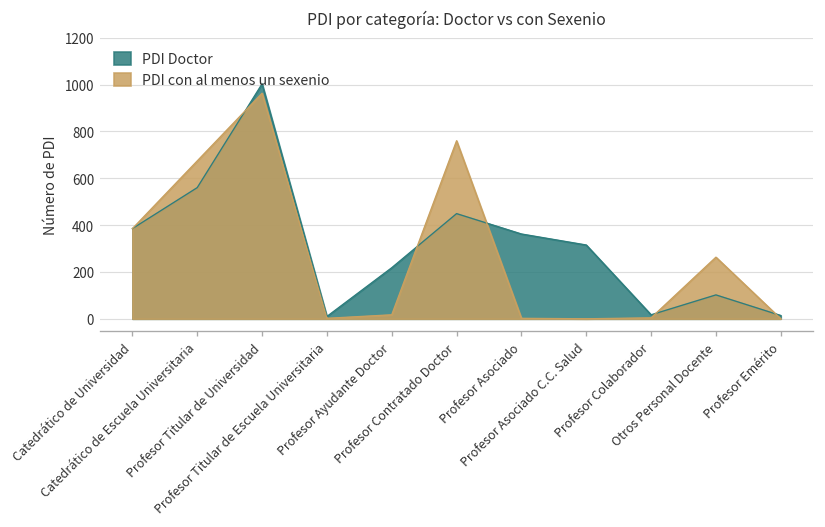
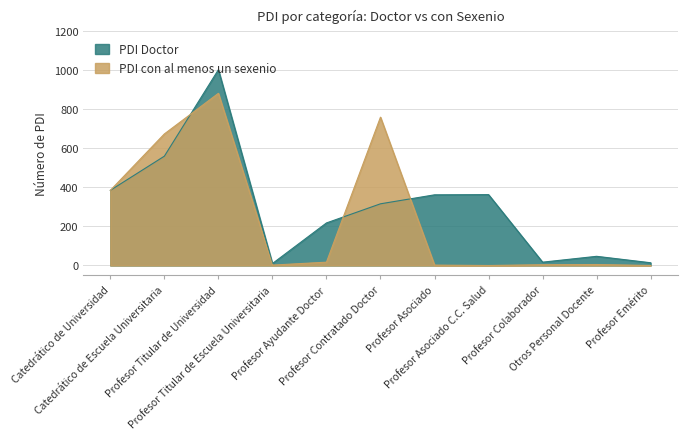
PDI con al menos un sexenio, Profesor Titular de Universidad: 960 -> 880
PDI Doctor, Profesor Contratado Doctor: 450 -> 320
PDI Doctor, Profesor Asociado C.C. Salud: 320 -> 360
PDI Doctor, Otros Personal Docente: 100 -> 50
PDI con al menos un sexenio, Otros Personal Docente: 260 -> 10
